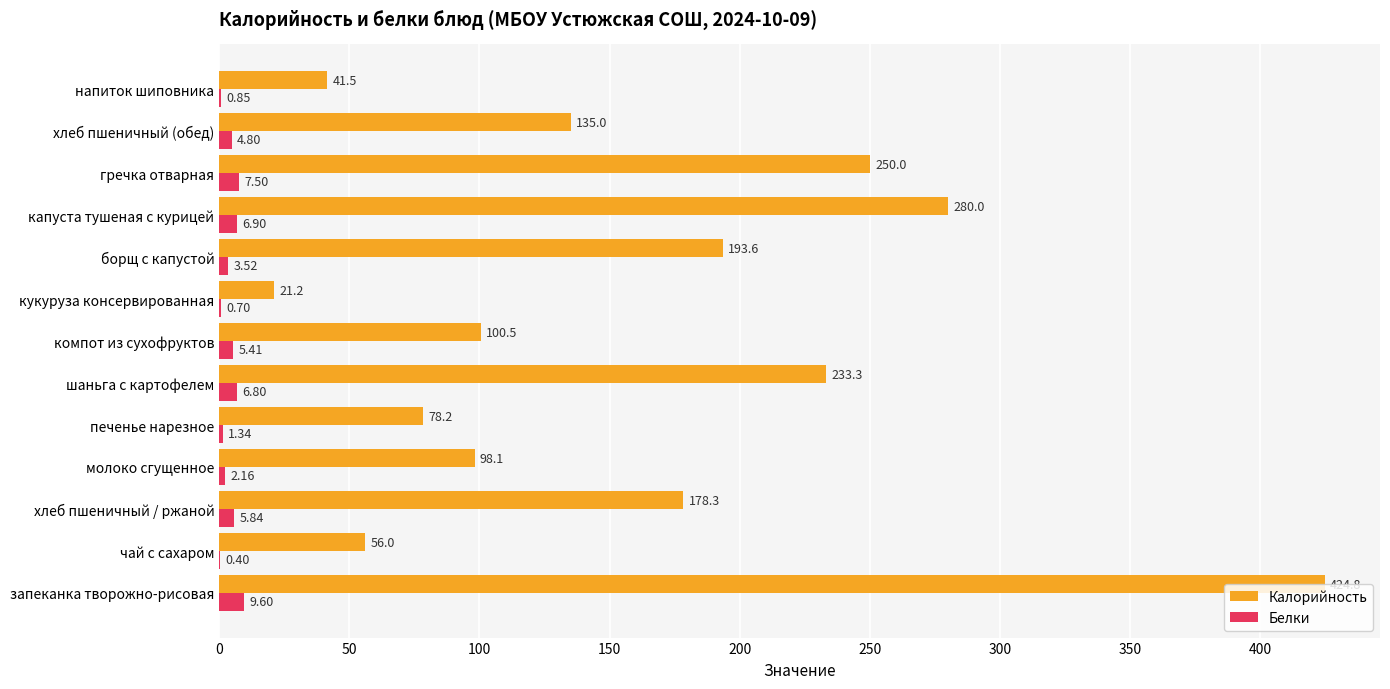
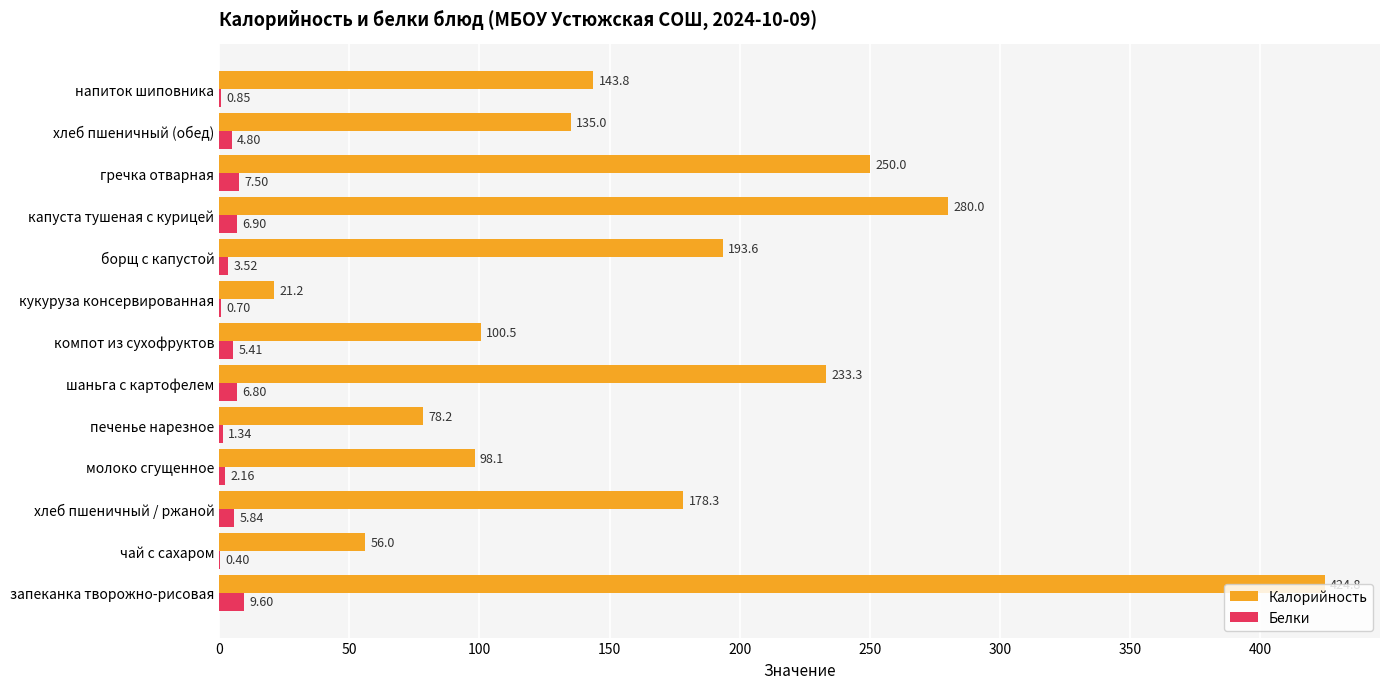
Калорийность, напиток шиповника: 41.5 -> 143.8
